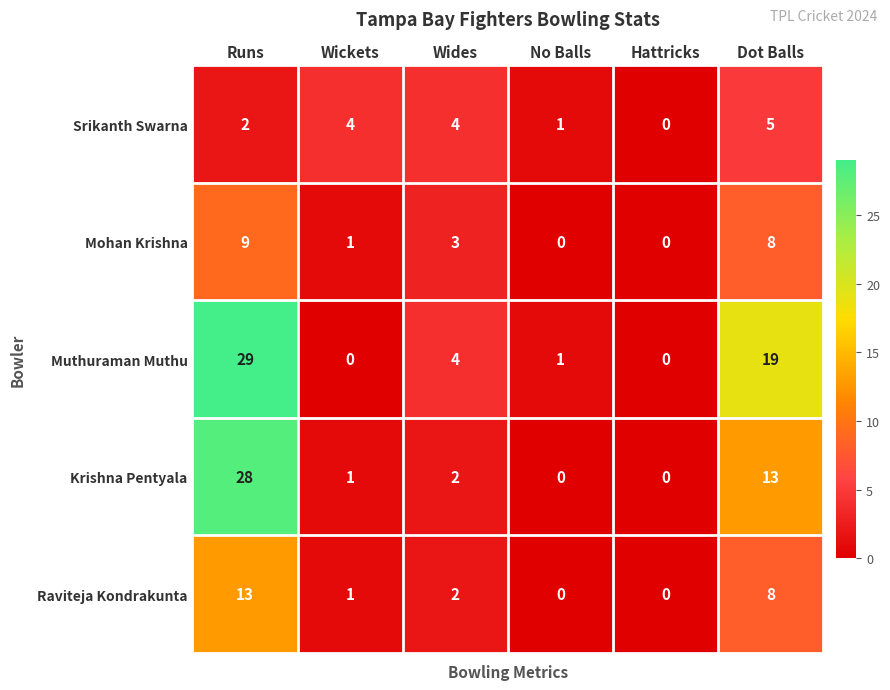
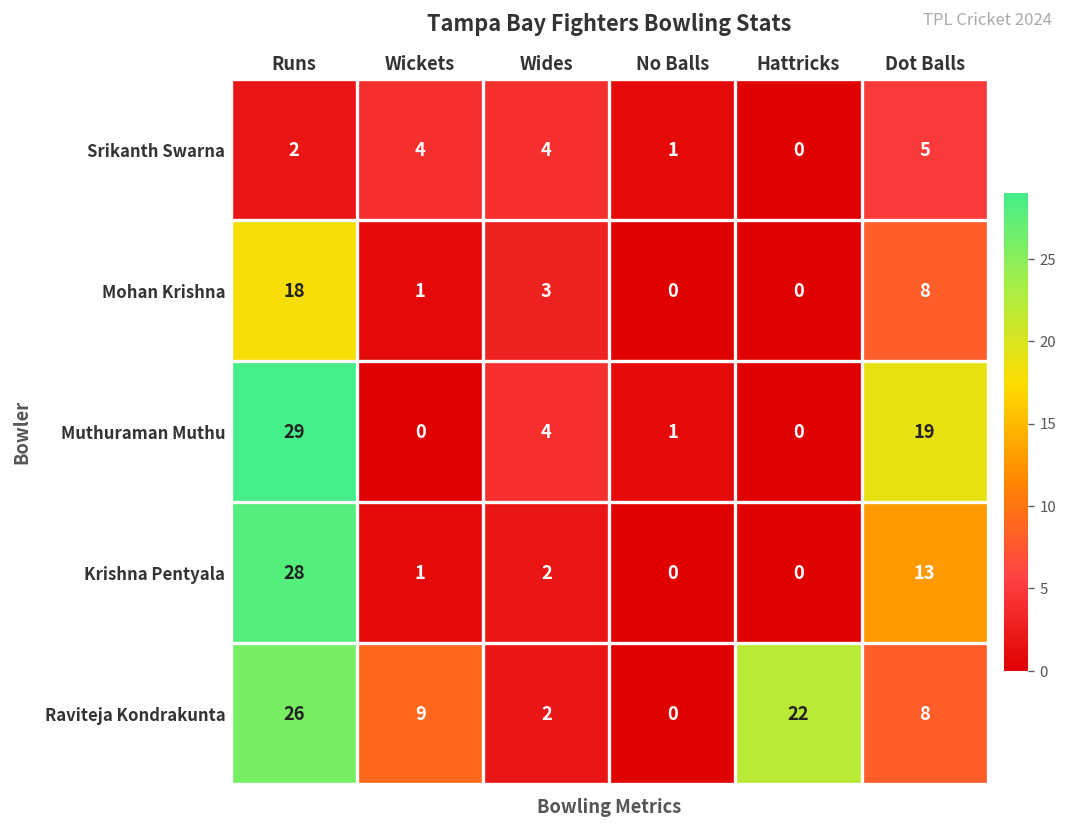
Mohan Krishna, Runs: 9 -> 18
Raviteja Kondrakunta, Runs: 13 -> 26
Raviteja Kondrakunta, Wickets: 1 -> 9
Raviteja Kondrakunta, Hattricks: 0 -> 22
